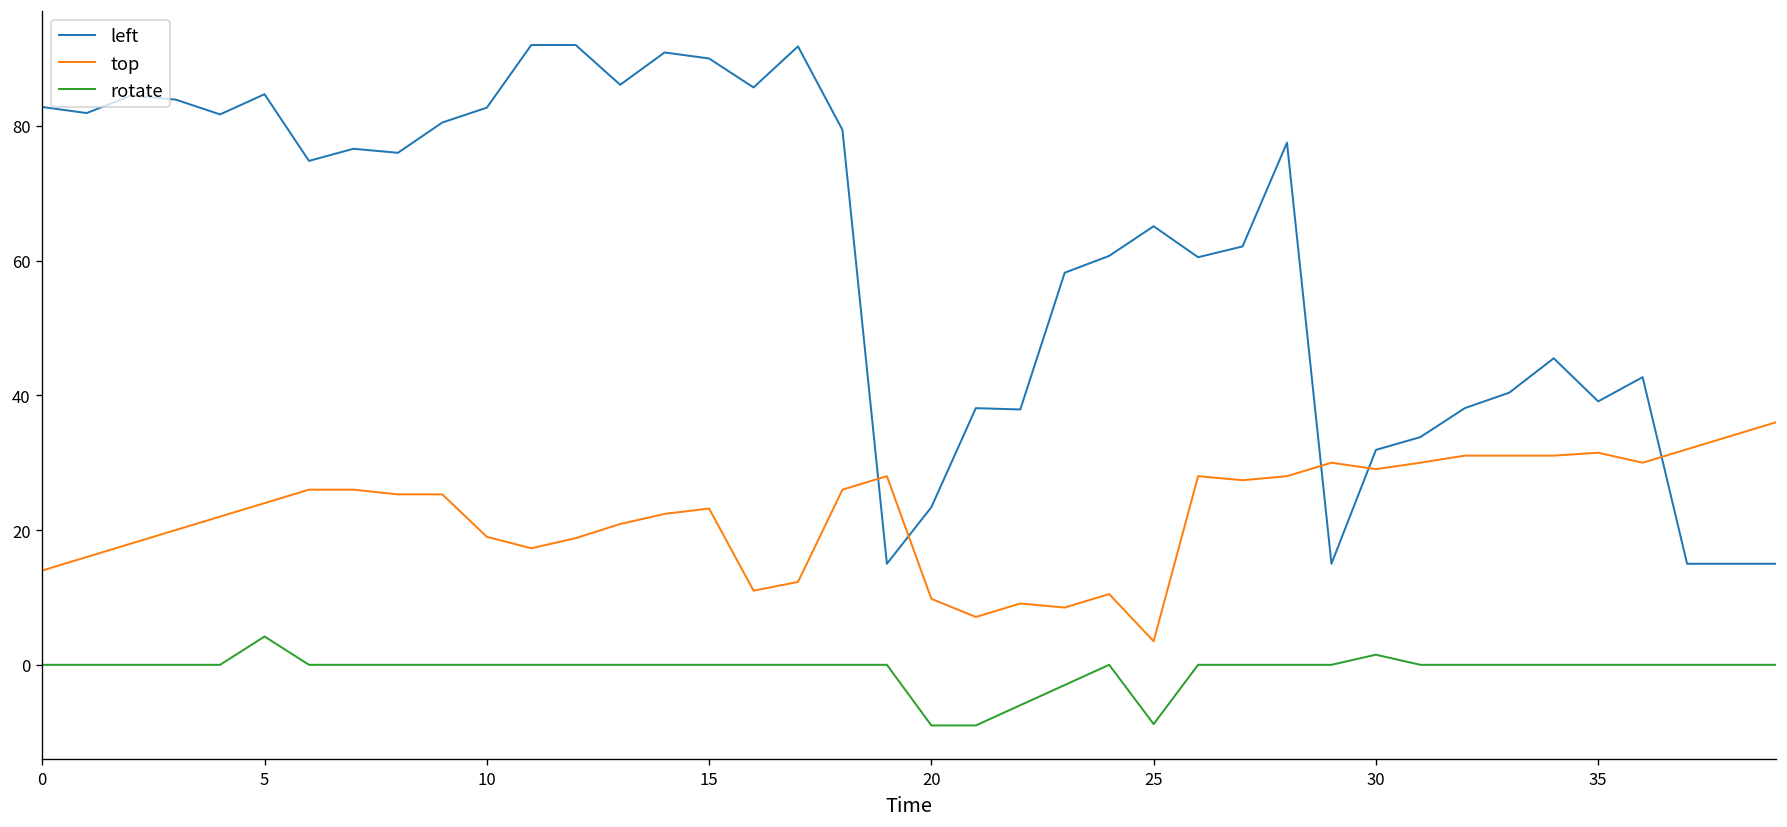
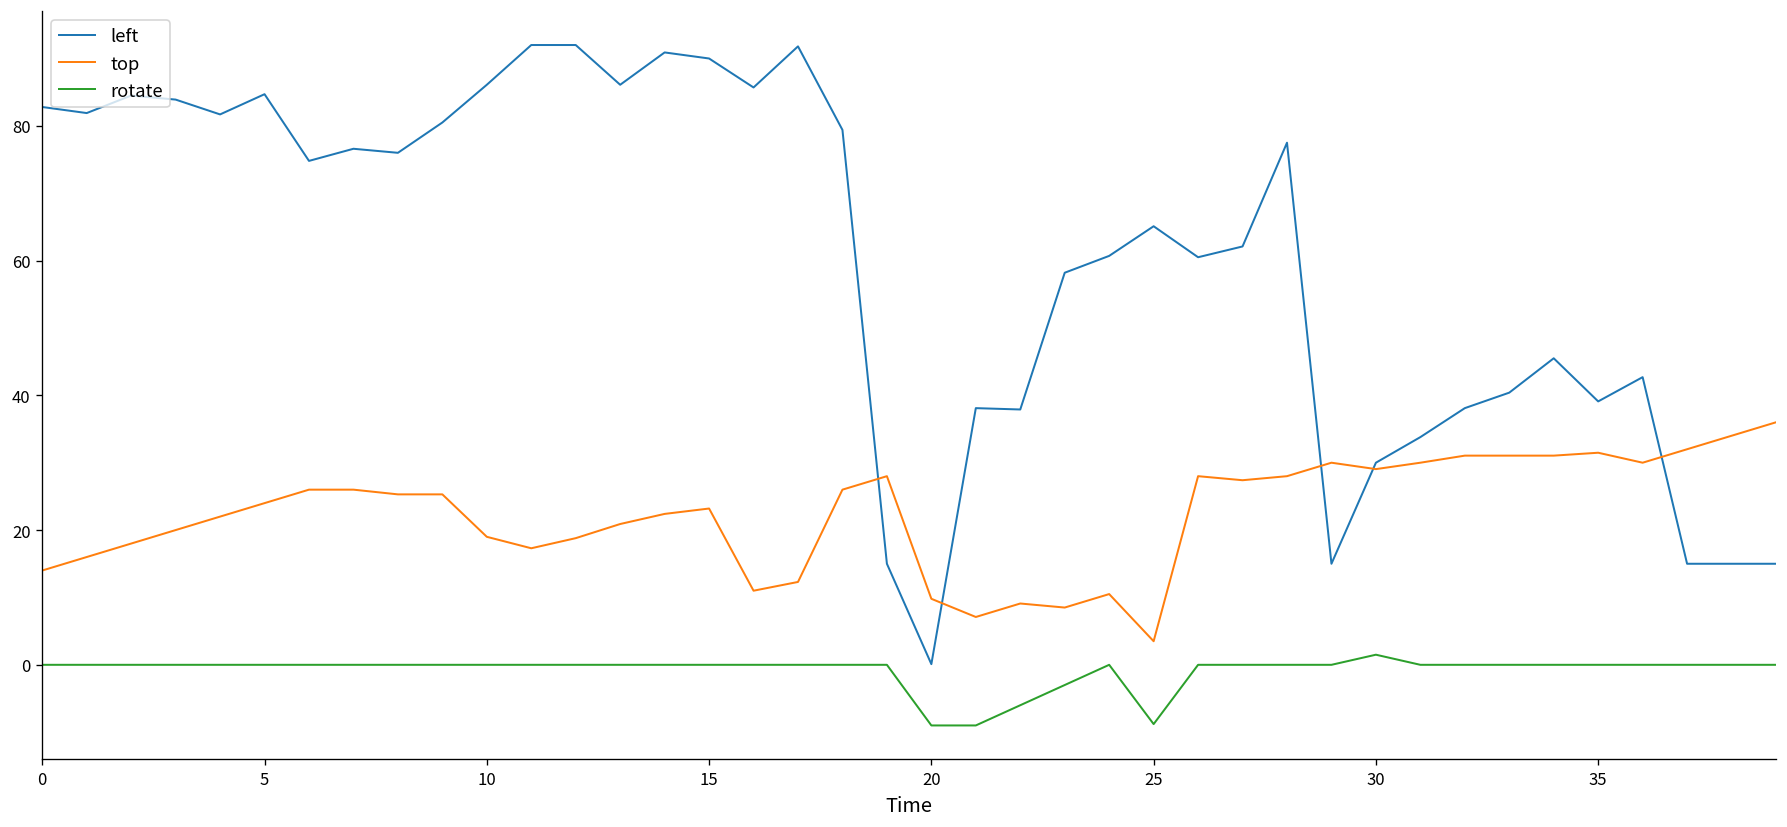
rotate, 5: 4 -> 0
left, 10: 83 -> 86
left, 20: 23 -> 0
left, 30: 32 -> 30
